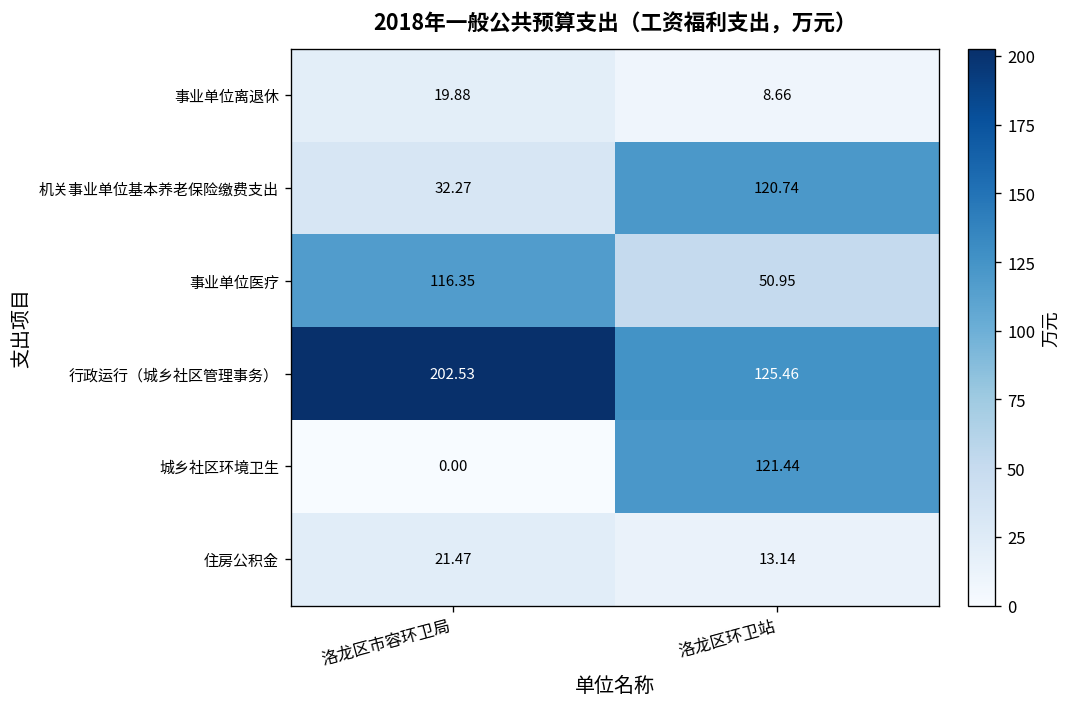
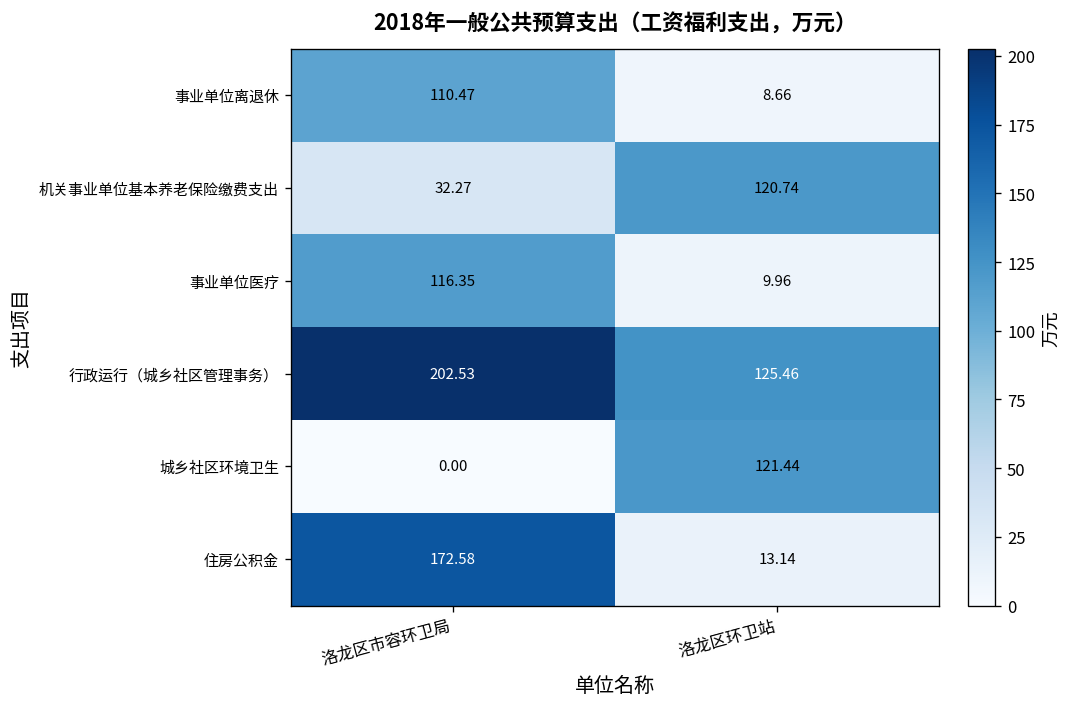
事业单位离退休, 洛龙区市容环卫局: 19.88 -> 110.47
事业单位医疗, 洛龙区环卫站: 50.95 -> 9.96
住房公积金, 洛龙区市容环卫局: 21.47 -> 172.58
